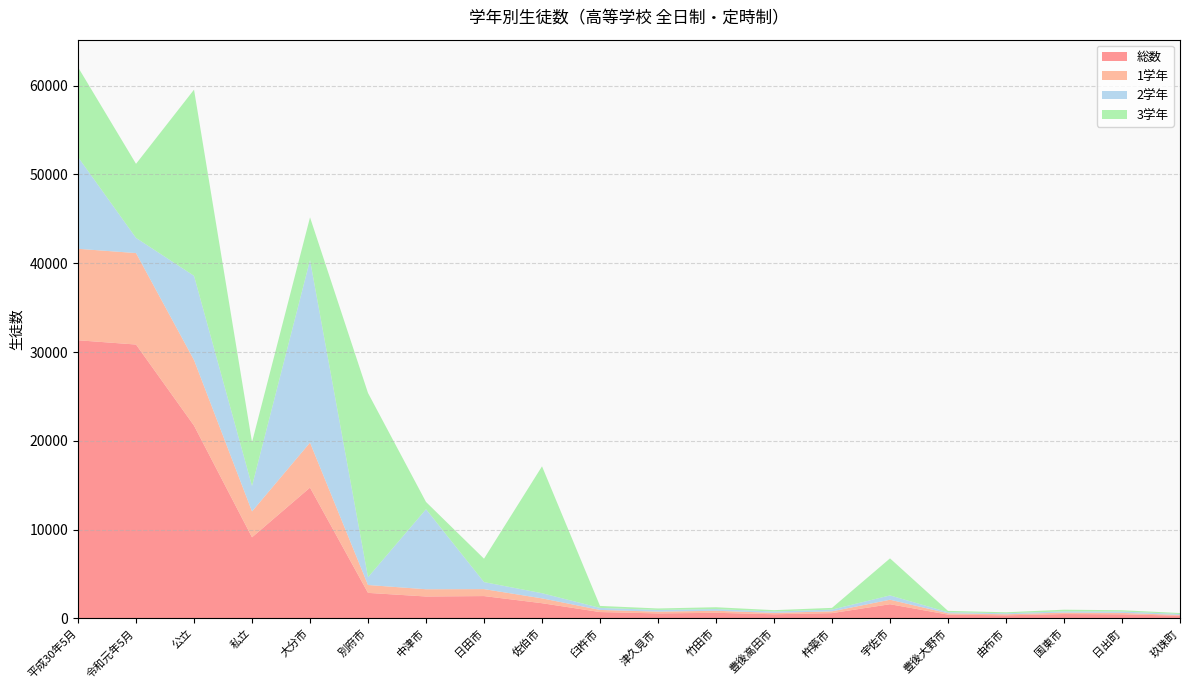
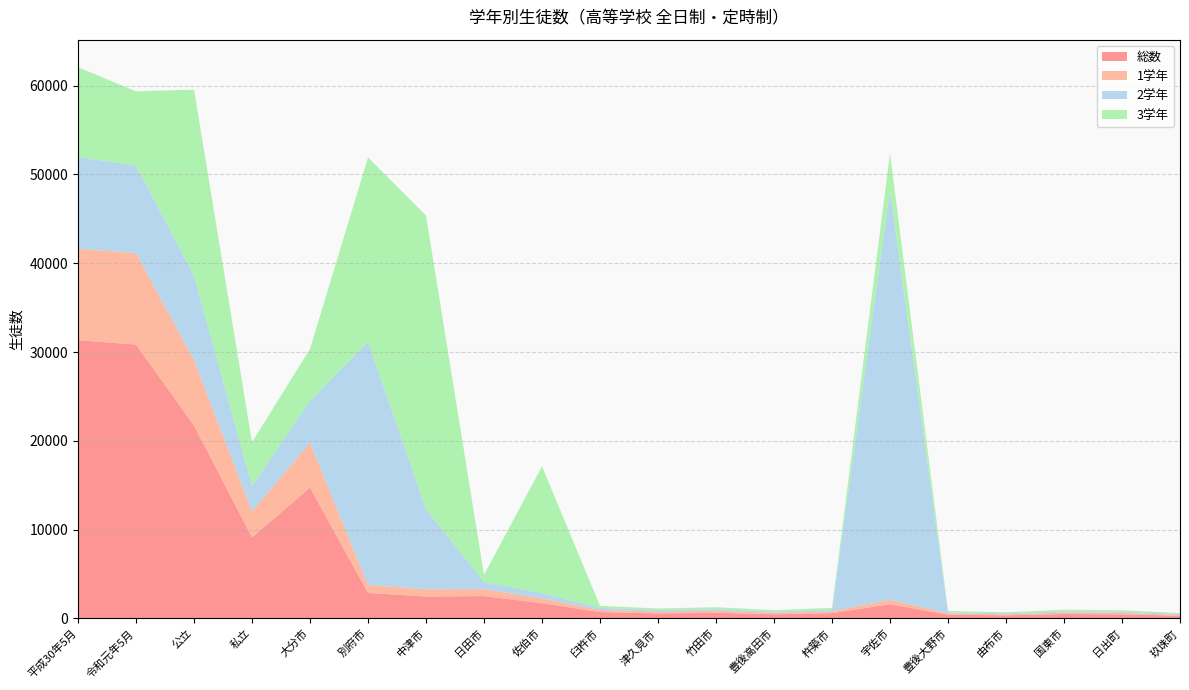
2学年, 令和元年5月: 2000 -> 10000
2学年, 大分市: 21000 -> 5000
3学年, 大分市: 5000 -> 6000
2学年, 別府市: 1000 -> 27000
3学年, 中津市: 1000 -> 33000
3学年, 日田市: 3000 -> 1000
2学年, 宇佐市: 0 -> 46000
